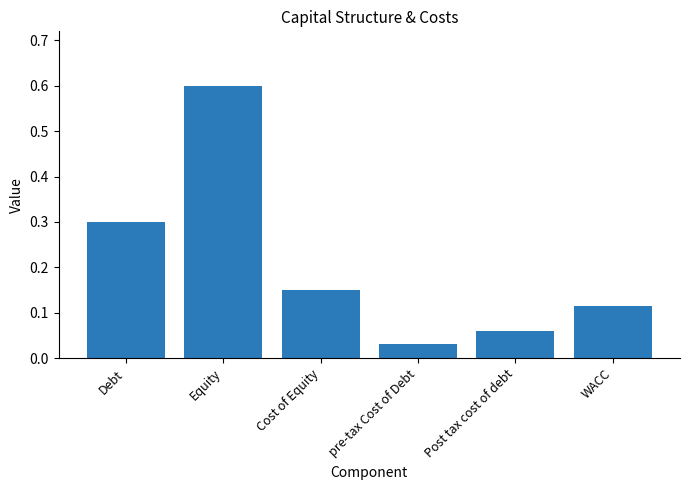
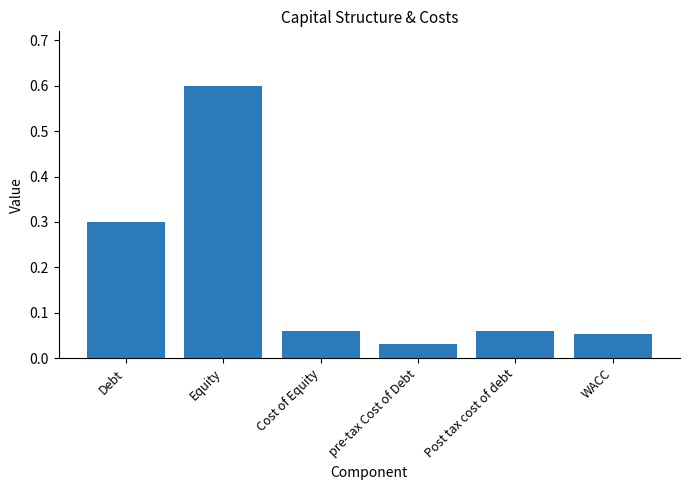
Cost of Equity: 0.15 -> 0.06
WACC: 0.11 -> 0.05
